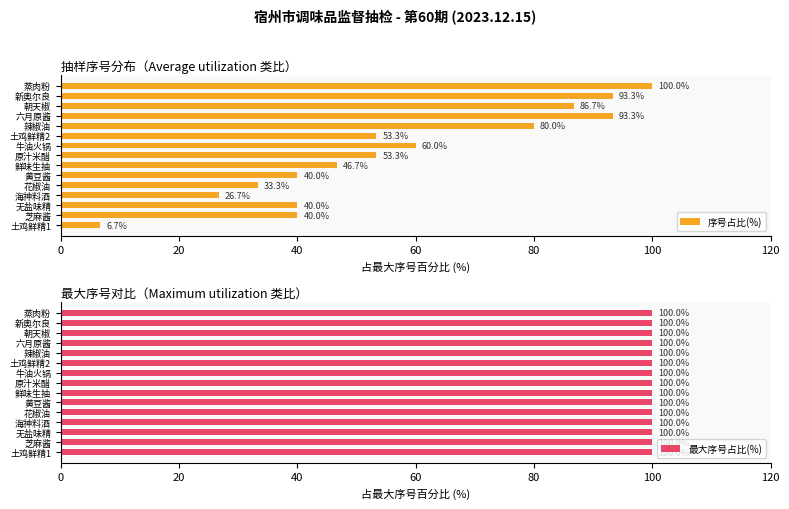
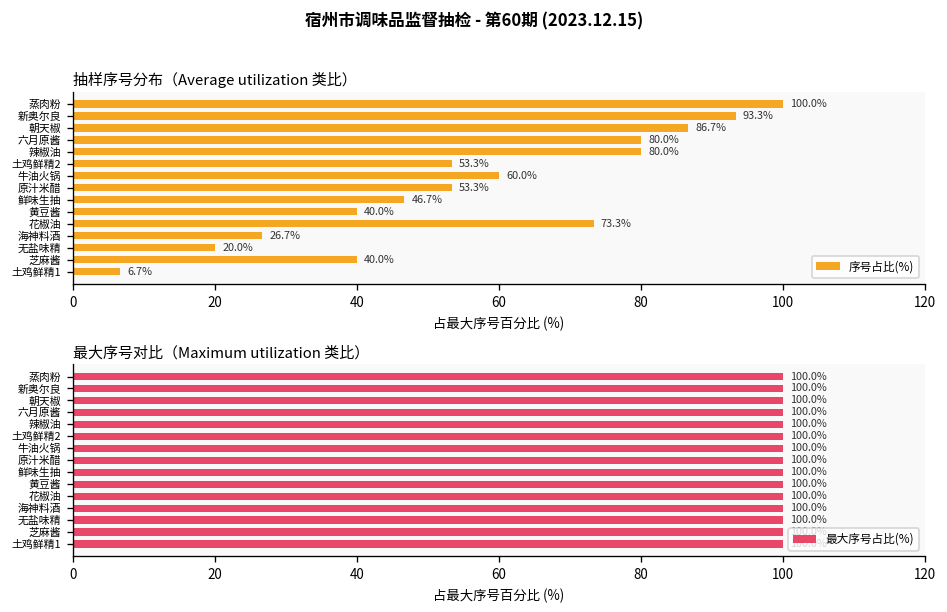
抽样序号分布（Average utilization 类比）, 六月原酱: 93.3% -> 80.0%
抽样序号分布（Average utilization 类比）, 花椒油: 33.3% -> 73.3%
抽样序号分布（Average utilization 类比）, 无盐味精: 40.0% -> 20.0%
